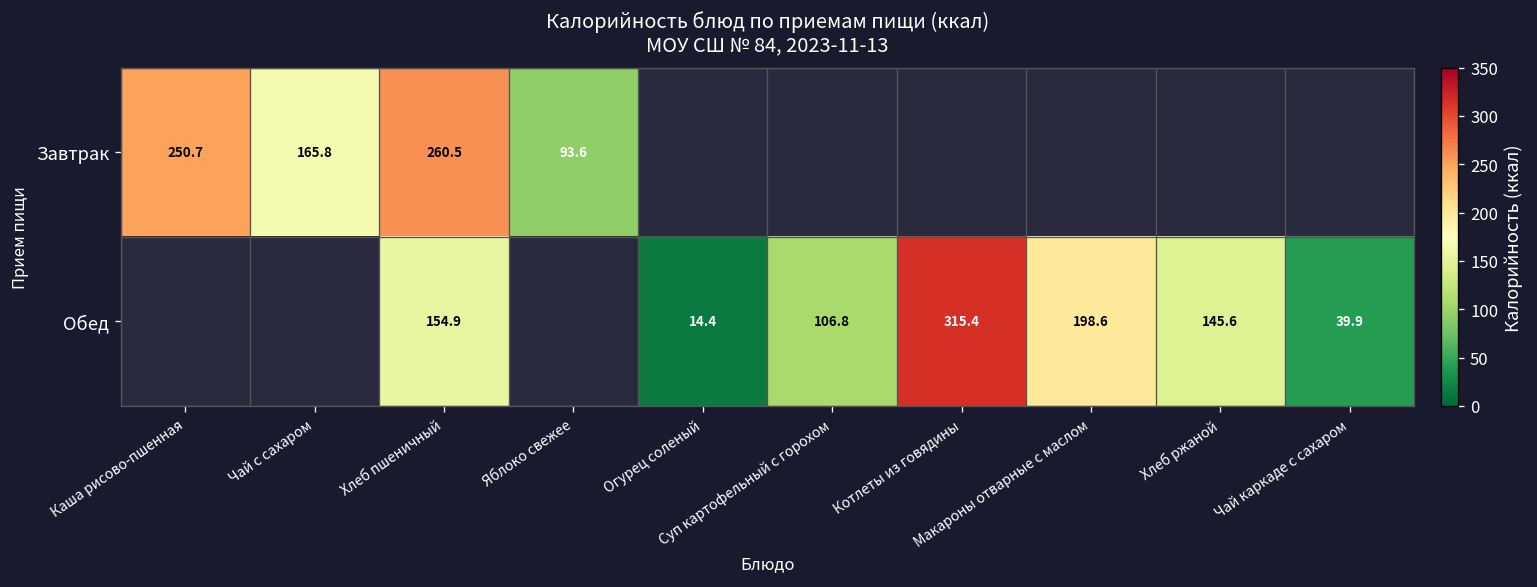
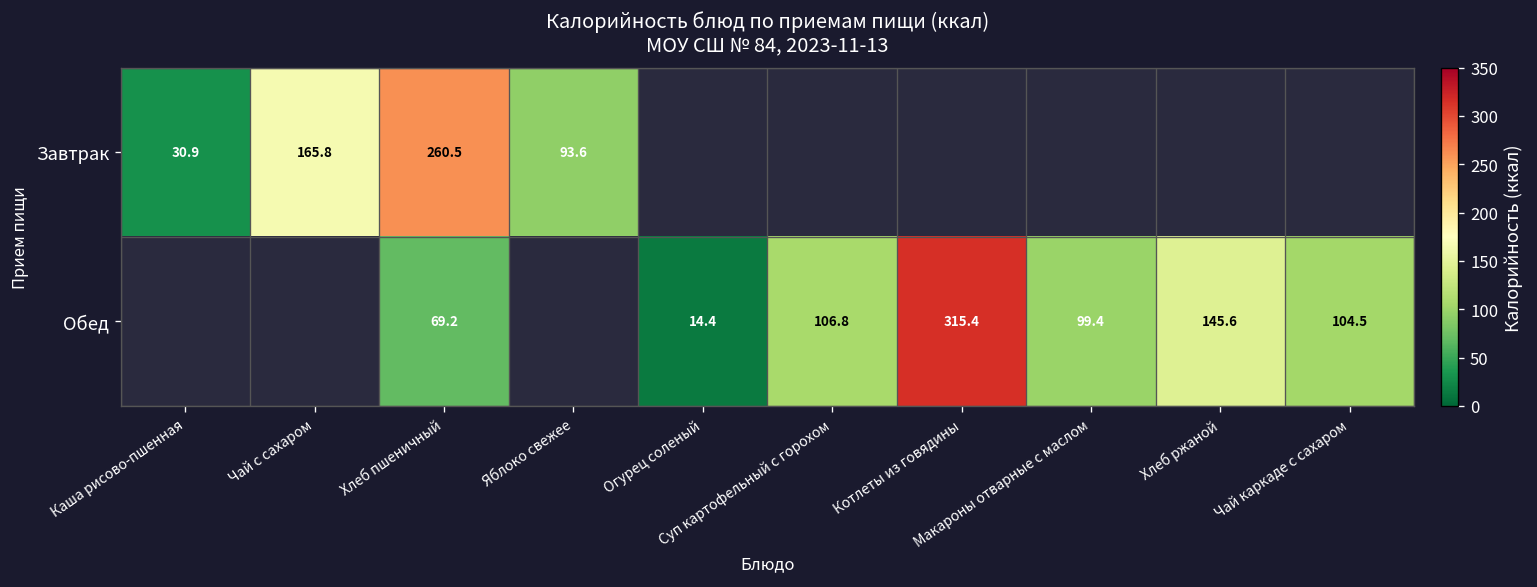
Завтрак, Каша рисово-пшенная: 250.7 -> 30.9
Обед, Хлеб пшеничный: 154.9 -> 69.2
Обед, Макароны отварные с маслом: 198.6 -> 99.4
Обед, Чай каркаде с сахаром: 39.9 -> 104.5
